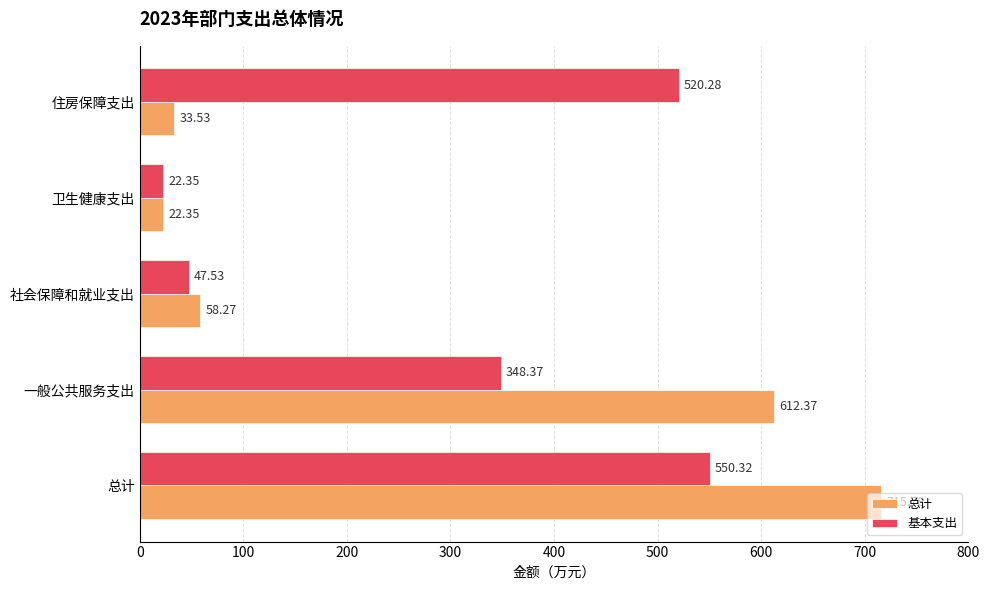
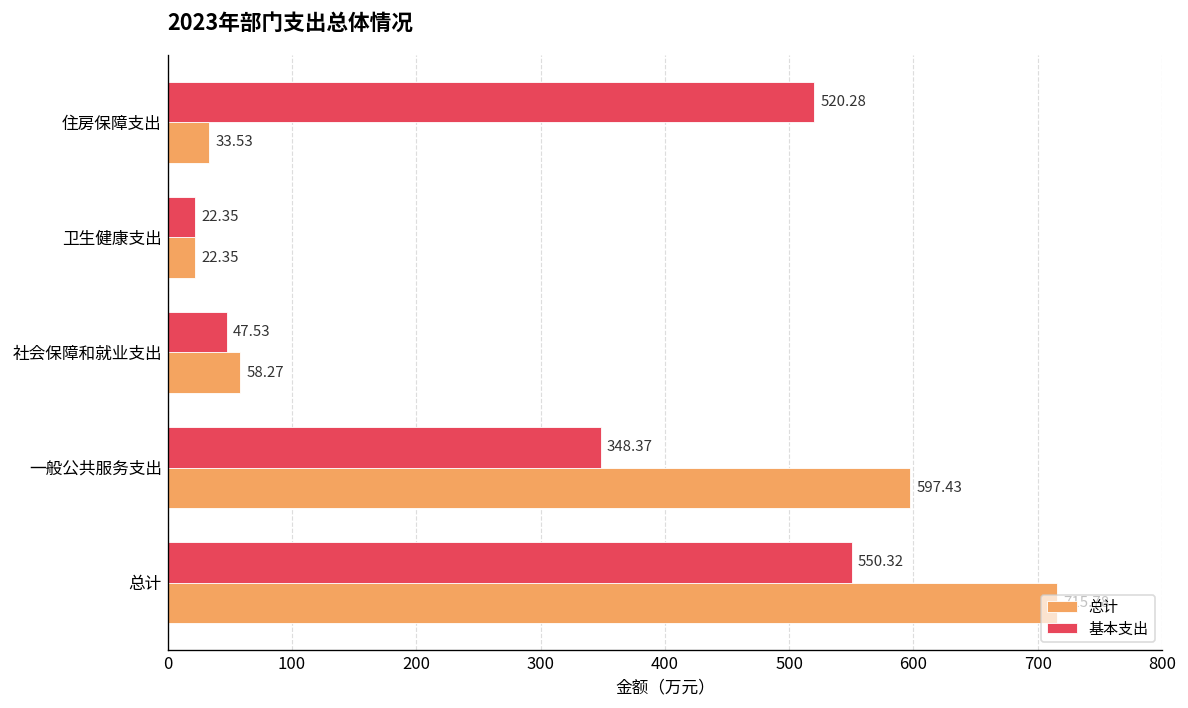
总计, 一般公共服务支出: 612.37 -> 597.43
